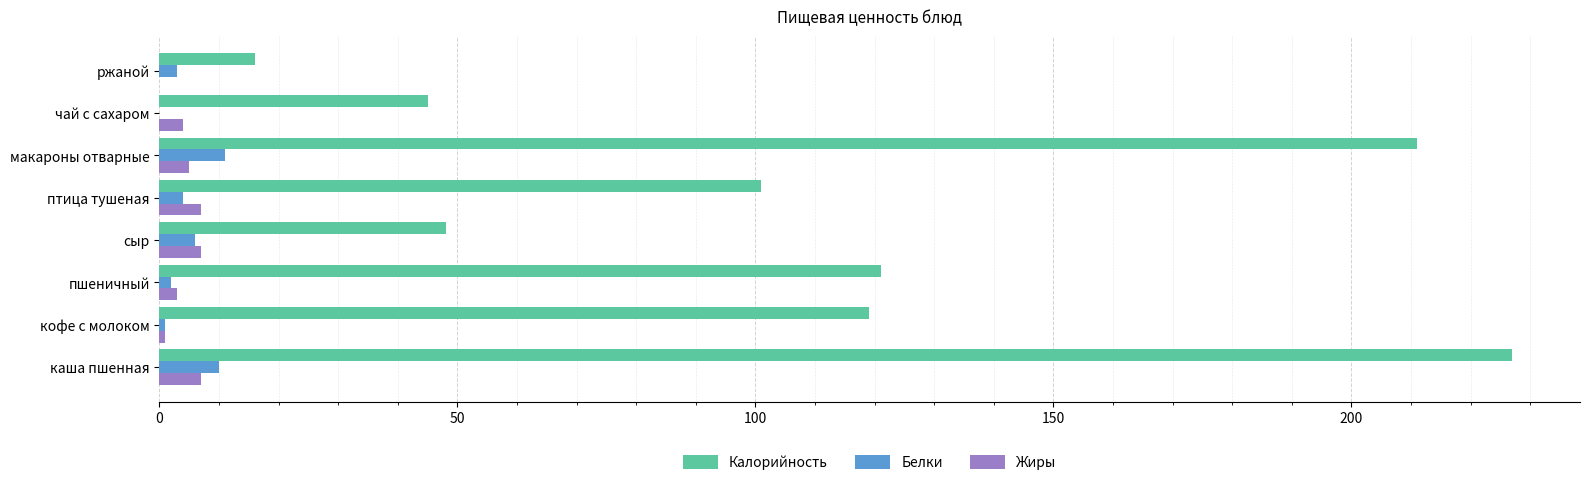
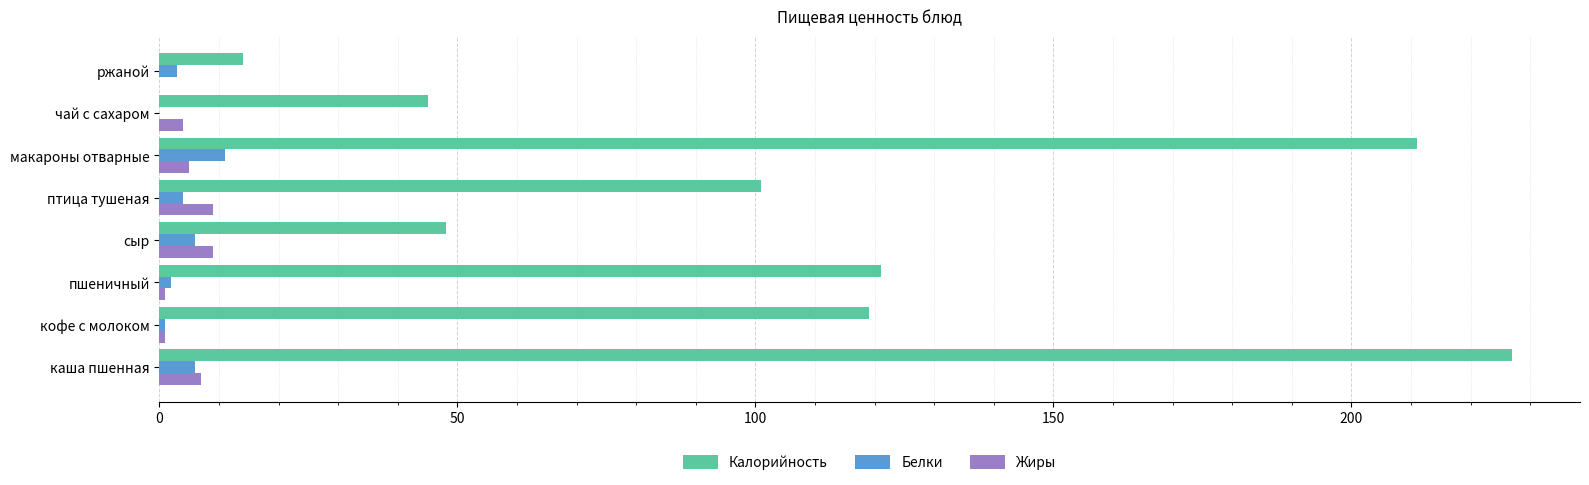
Калорийность, ржаной: 16 -> 14
Жиры, птица тушеная: 7 -> 9
Жиры, сыр: 7 -> 9
Жиры, пшеничный: 3 -> 1
Белки, каша пшенная: 10 -> 6
